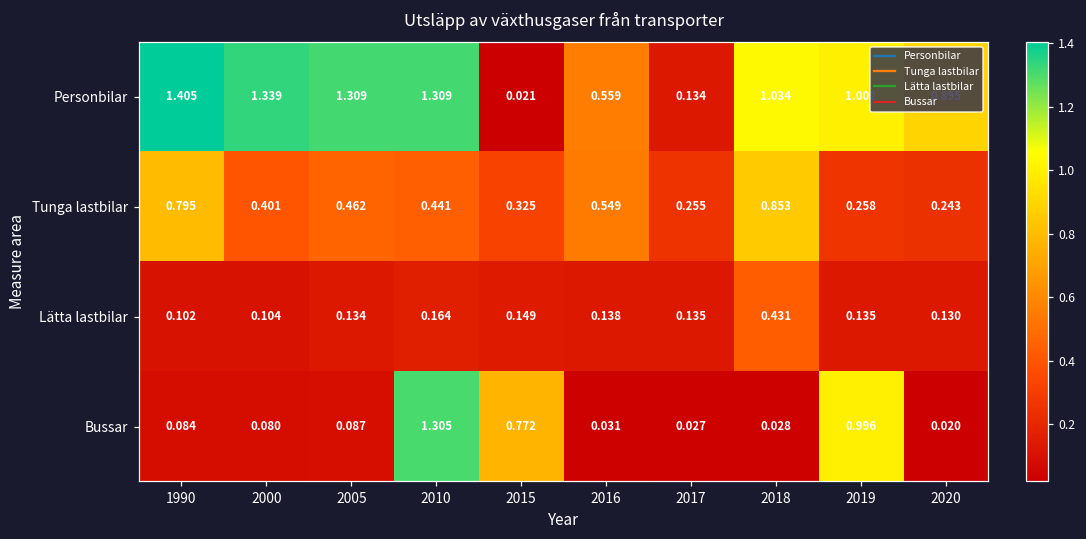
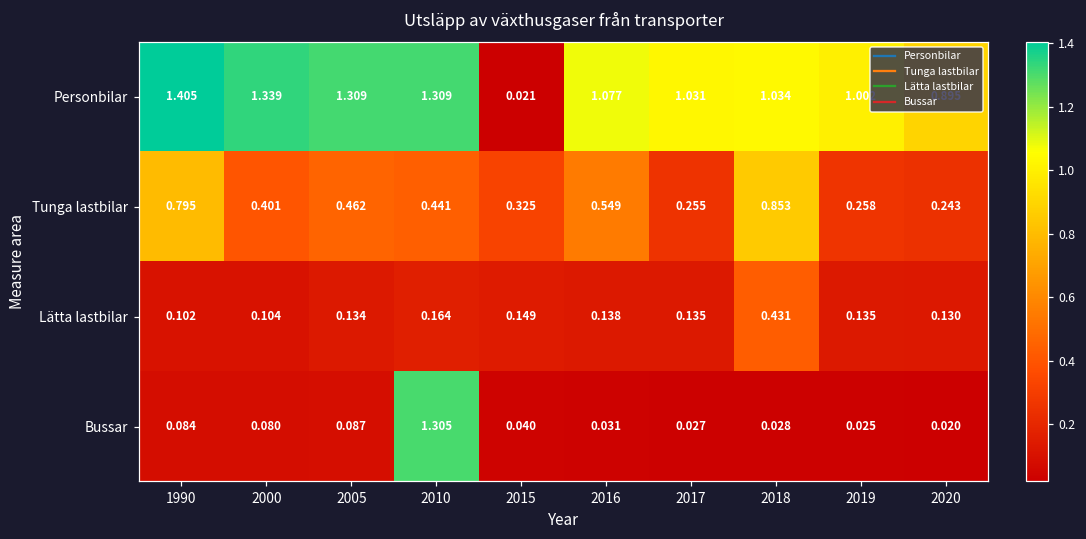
Personbilar, 2016: 0.559 -> 1.077
Personbilar, 2017: 0.134 -> 1.031
Bussar, 2015: 0.772 -> 0.040
Bussar, 2019: 0.996 -> 0.025
